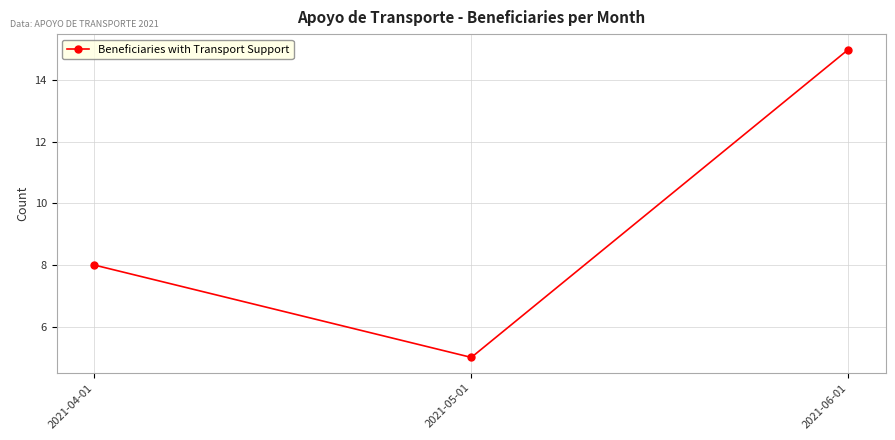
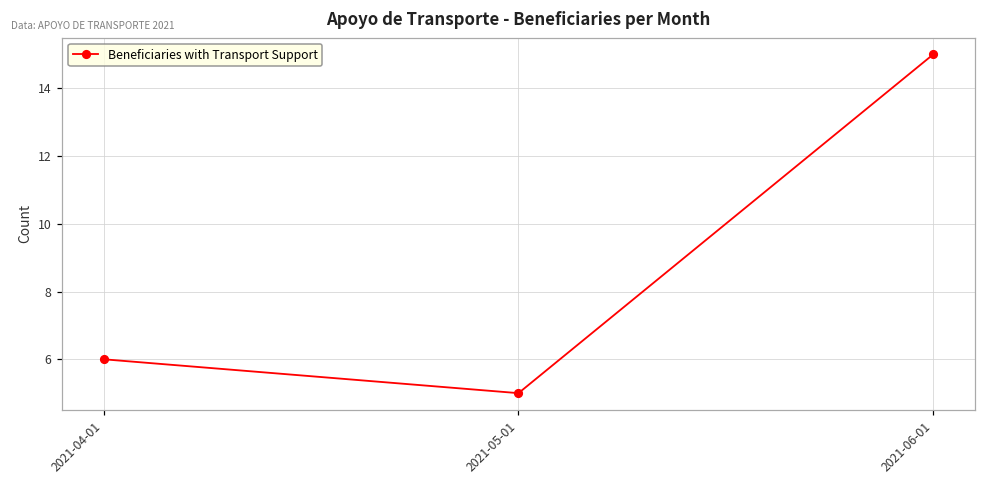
2021-04-01: 8 -> 6
